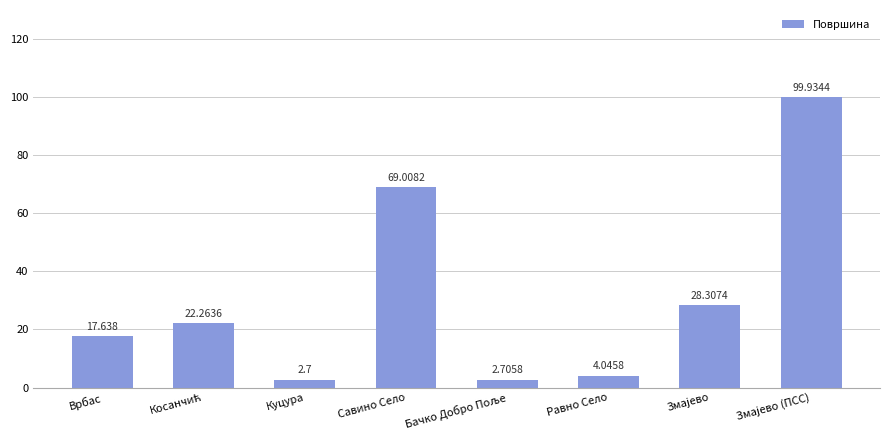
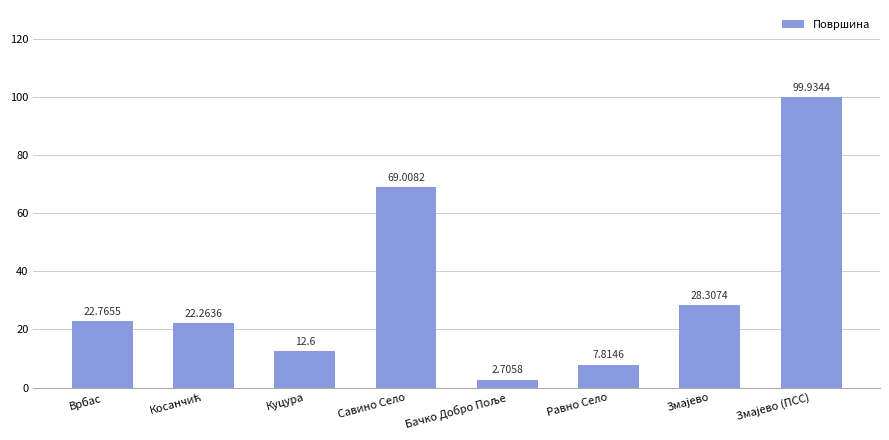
Врбас: 17.638 -> 22.7655
Куцура: 2.7 -> 12.6
Равно Село: 4.0458 -> 7.8146
